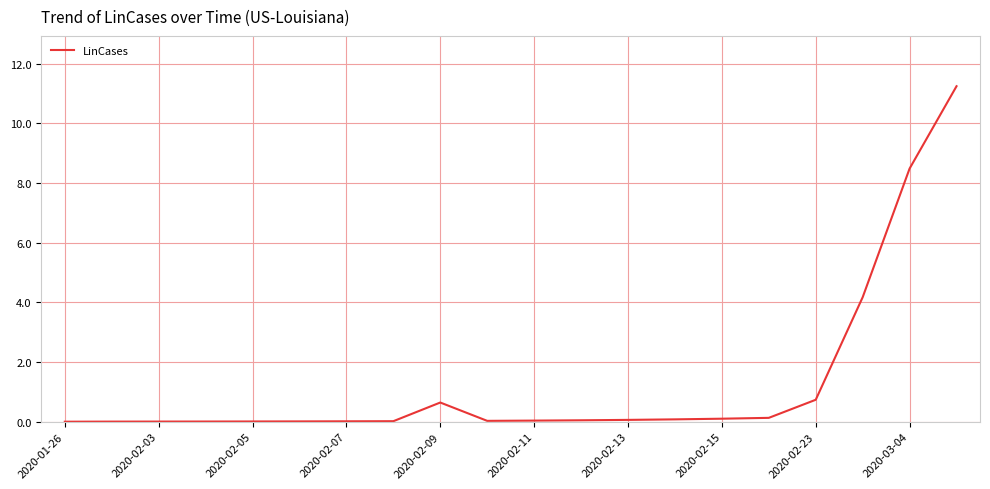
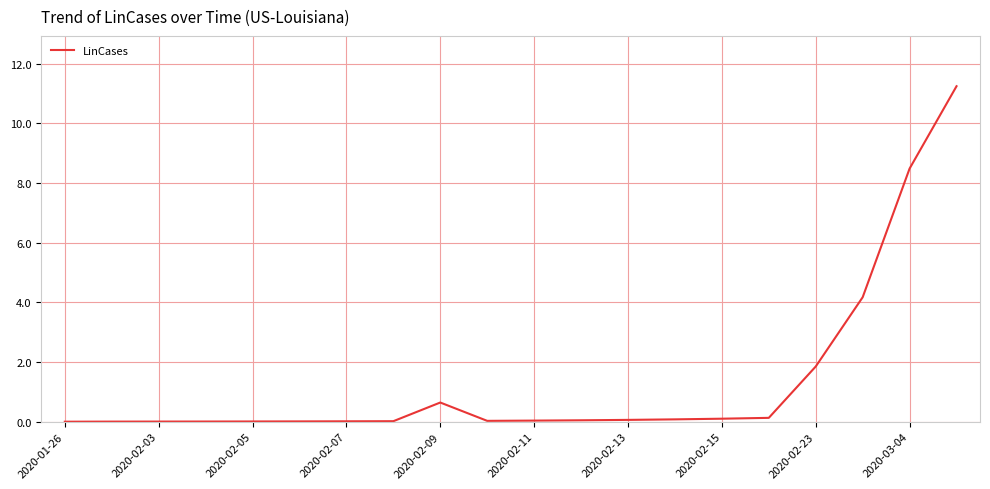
2020-02-23: 0.7 -> 1.9
